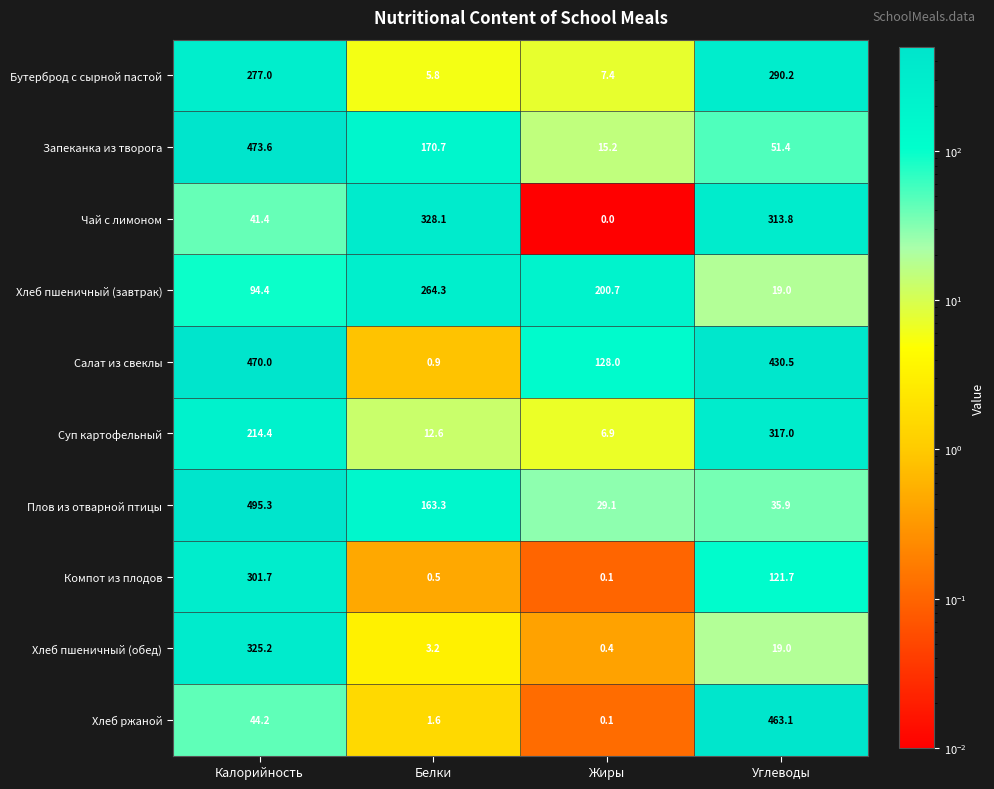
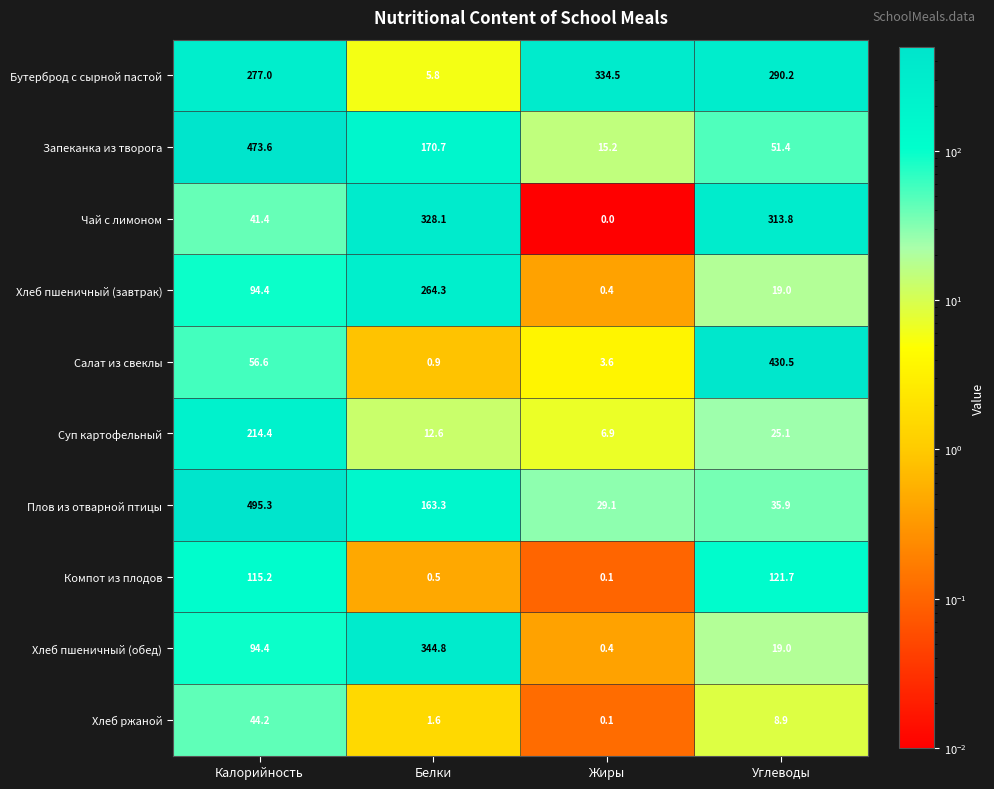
Бутерброд с сырной пастой, Жиры: 7.4 -> 334.5
Хлеб пшеничный (завтрак), Жиры: 200.7 -> 0.4
Салат из свеклы, Калорийность: 470.0 -> 56.6
Салат из свеклы, Жиры: 128.0 -> 3.6
Суп картофельный, Углеводы: 317.0 -> 25.1
Компот из плодов, Калорийность: 301.7 -> 115.2
Хлеб пшеничный (обед), Калорийность: 325.2 -> 94.4
Хлеб пшеничный (обед), Белки: 3.2 -> 344.8
Хлеб ржаной, Углеводы: 463.1 -> 8.9
